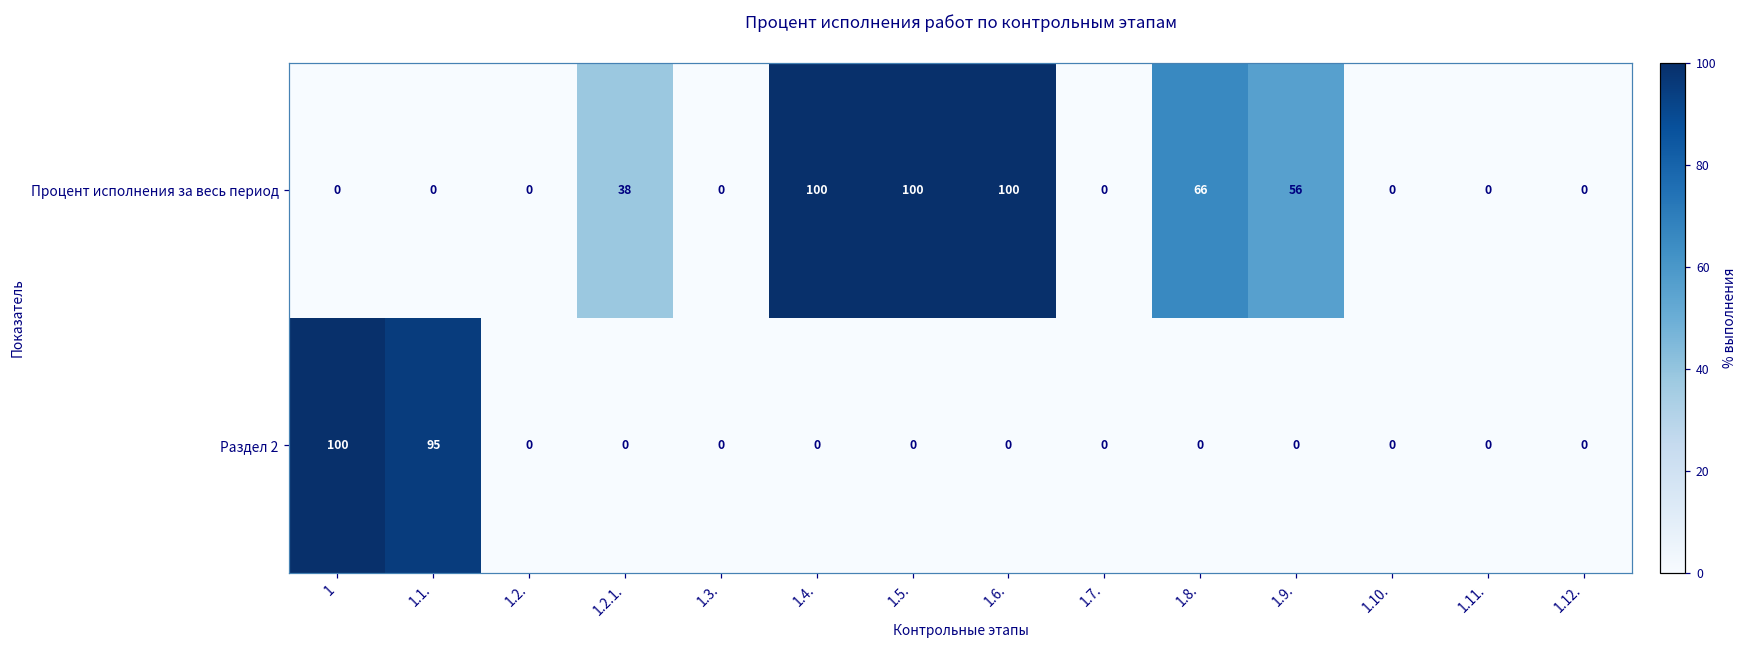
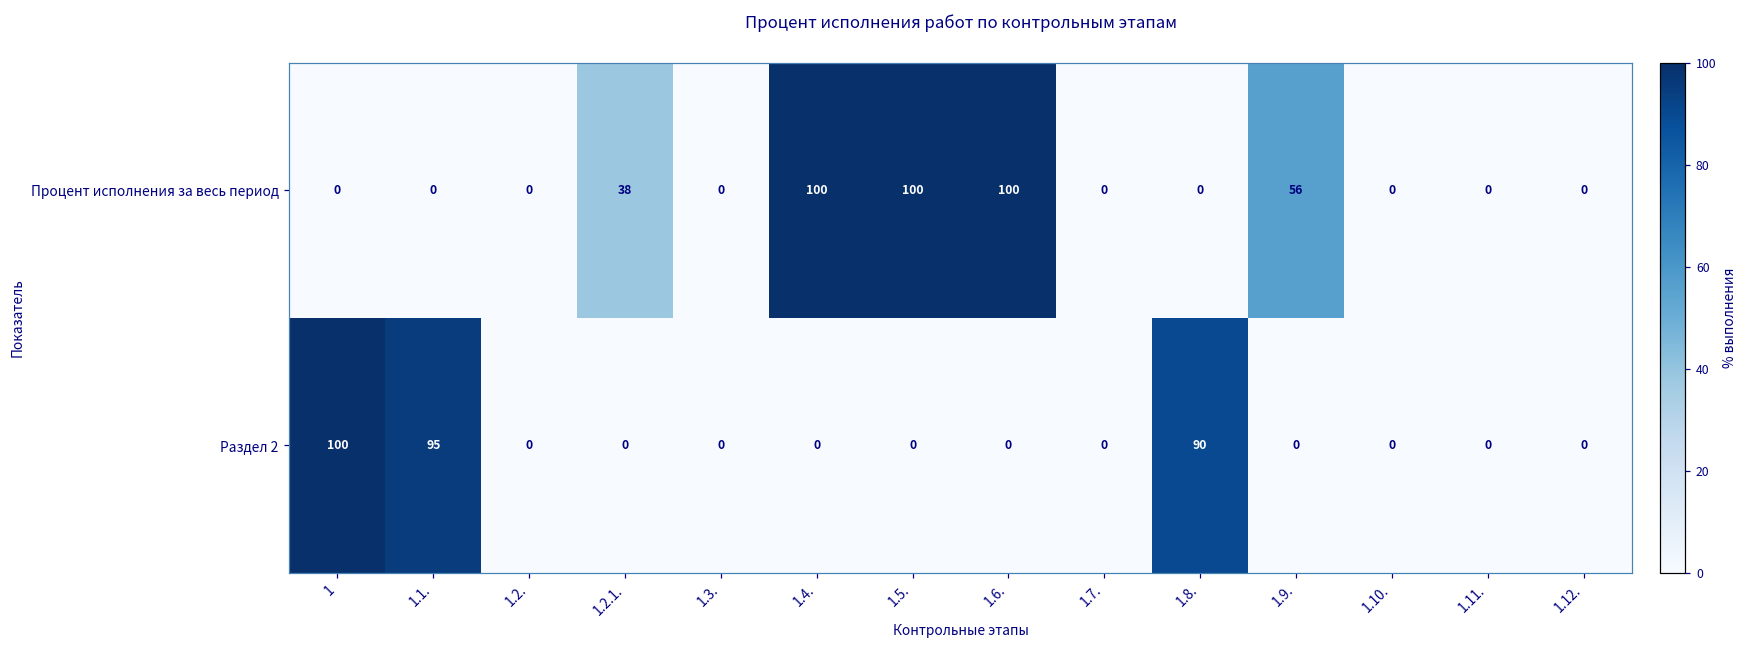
Процент исполнения за весь период, 1.8.: 66 -> 0
Раздел 2, 1.8.: 0 -> 90
